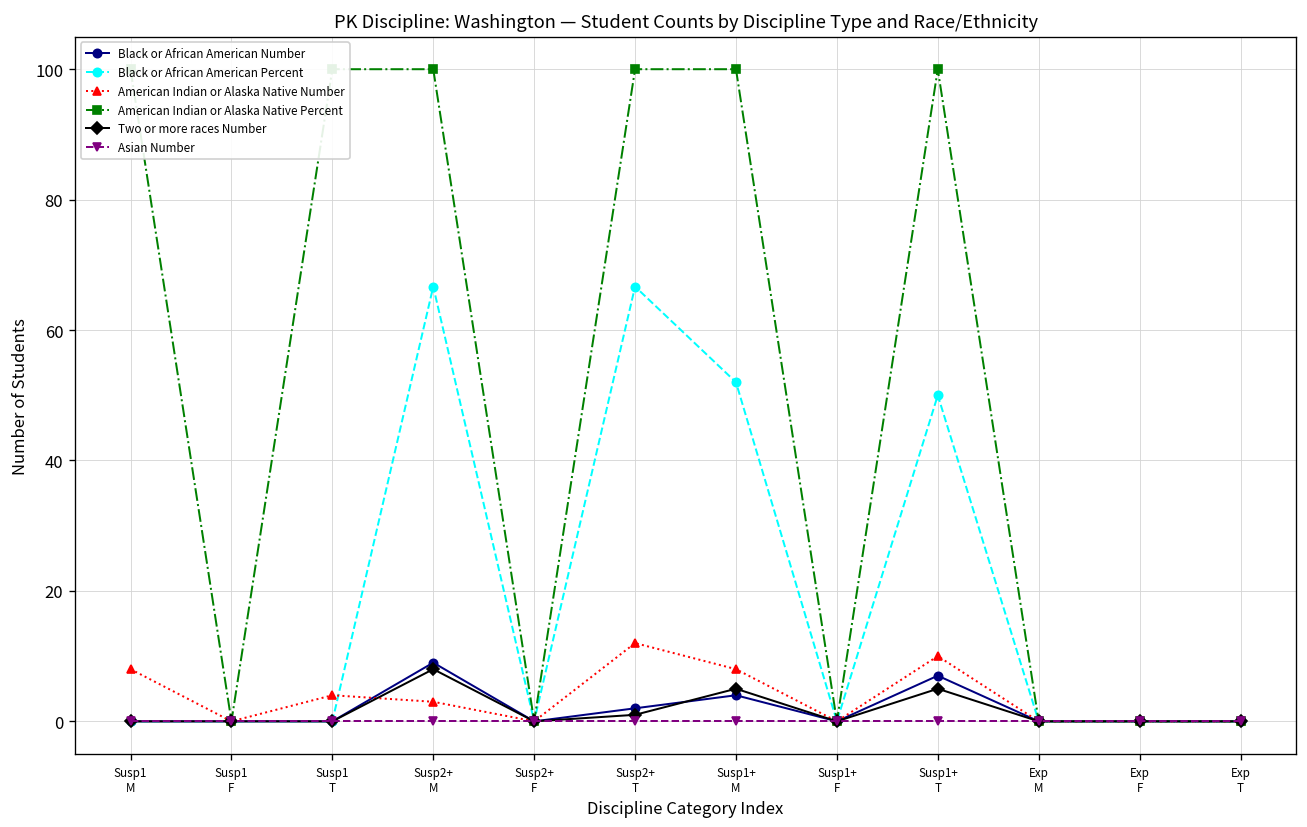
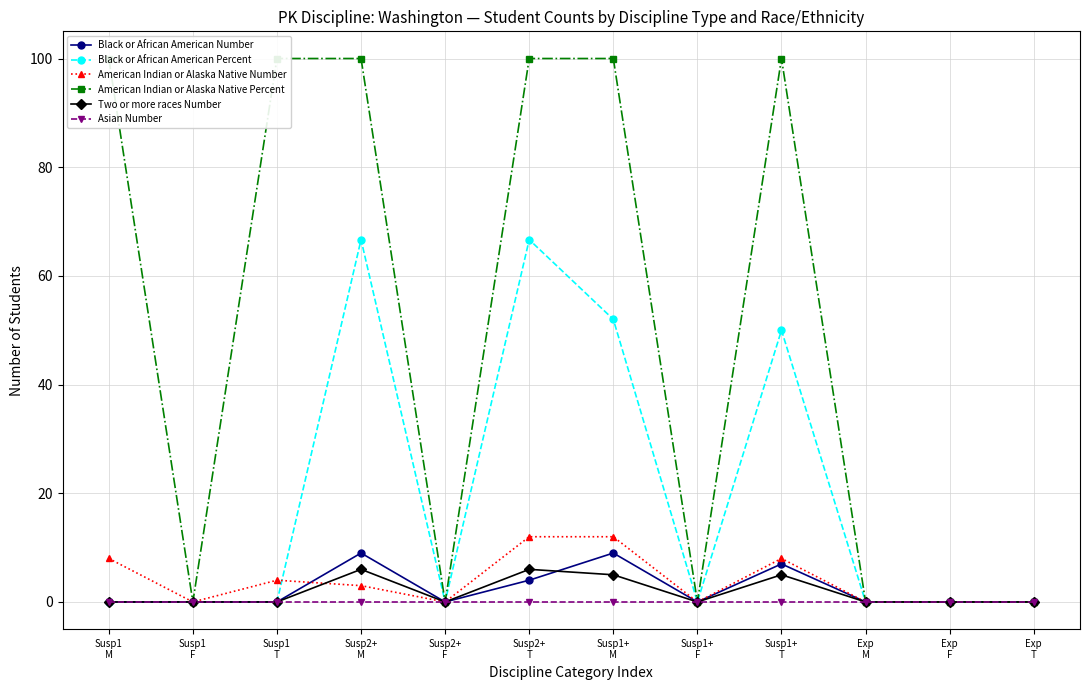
Two or more races Number, Susp2+ M: 8 -> 6
Black or African American Number, Susp2+ T: 2 -> 4
Two or more races Number, Susp2+ T: 1 -> 6
Black or African American Number, Susp1+ M: 4 -> 9
American Indian or Alaska Native Number, Susp1+ M: 8 -> 12
American Indian or Alaska Native Number, Susp1+ T: 10 -> 8
